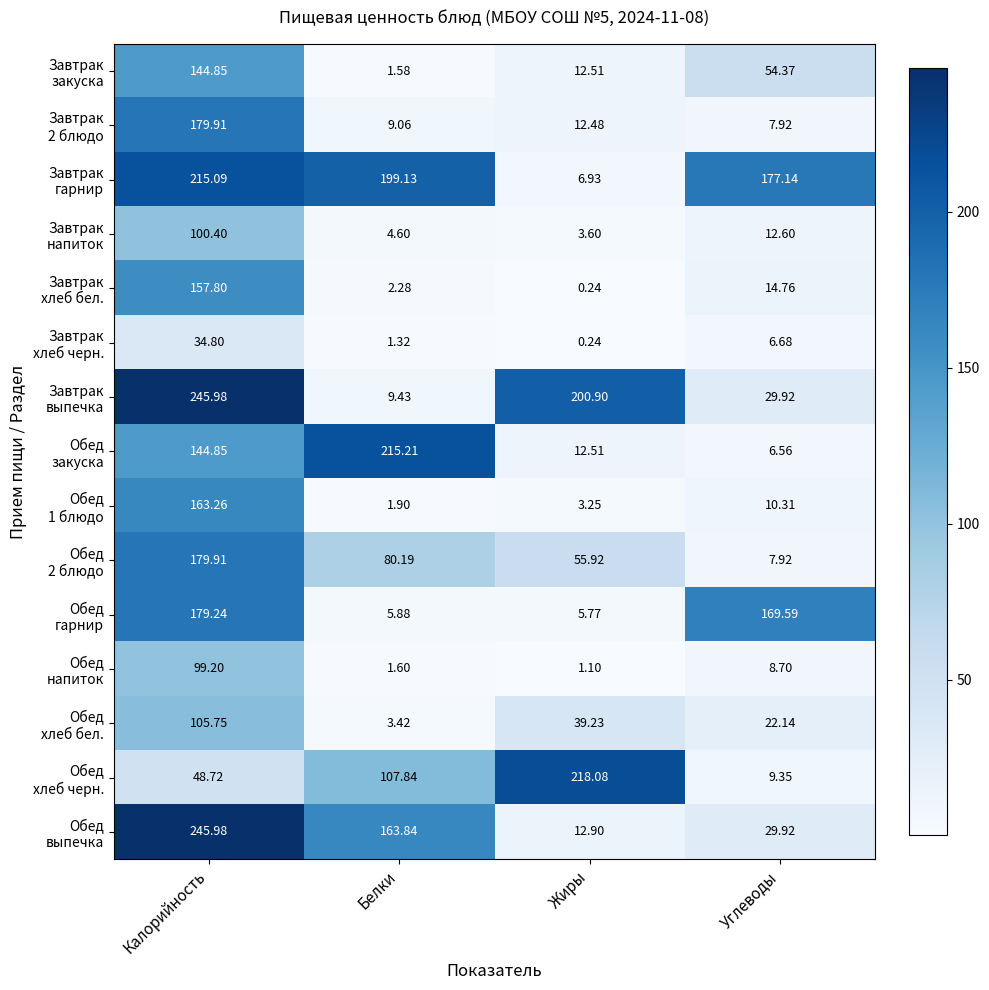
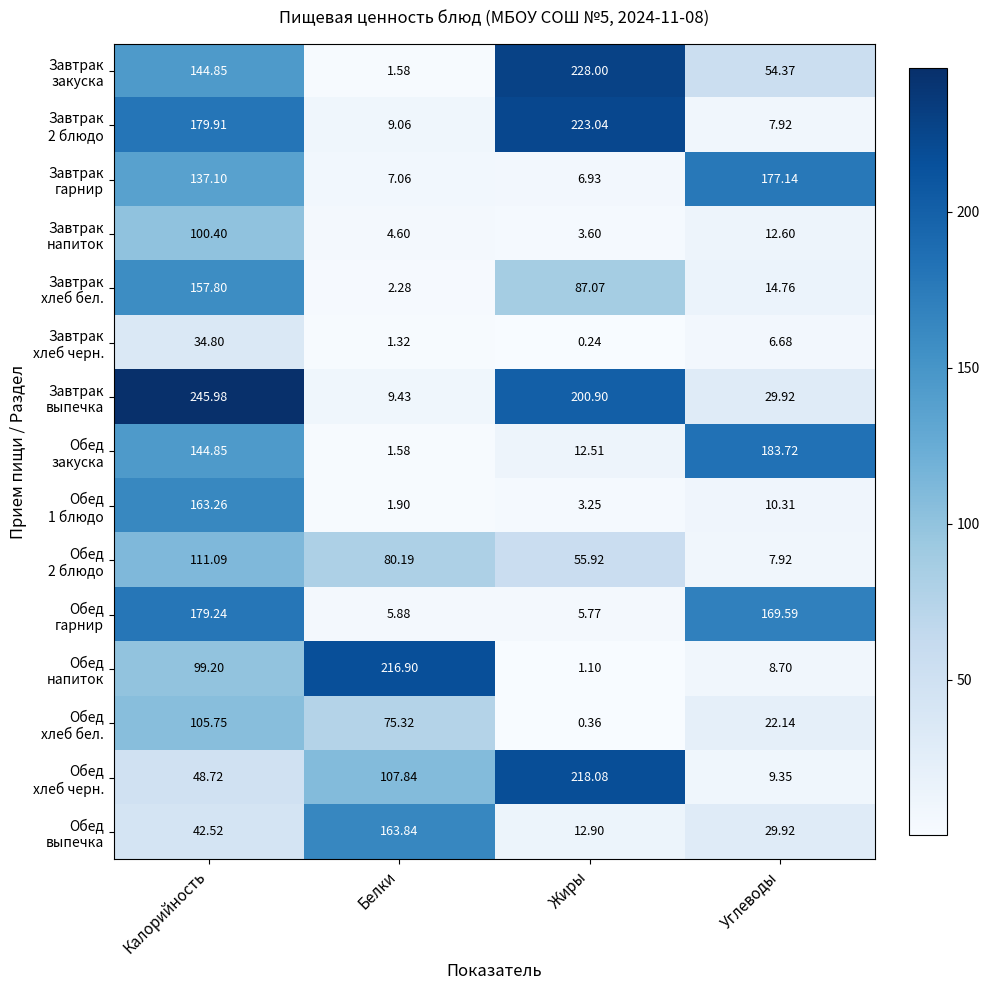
Завтрак закуска, Жиры: 12.51 -> 228.00
Завтрак 2 блюдо, Жиры: 12.48 -> 223.04
Завтрак гарнир, Калорийность: 215.09 -> 137.10
Завтрак гарнир, Белки: 199.13 -> 7.06
Завтрак хлеб бел., Жиры: 0.24 -> 87.07
Обед закуска, Белки: 215.21 -> 1.58
Обед закуска, Углеводы: 6.56 -> 183.72
Обед 2 блюдо, Калорийность: 179.91 -> 111.09
Обед напиток, Белки: 1.60 -> 216.90
Обед хлеб бел., Белки: 3.42 -> 75.32
Обед хлеб бел., Жиры: 39.23 -> 0.36
Обед выпечка, Калорийность: 245.98 -> 42.52
